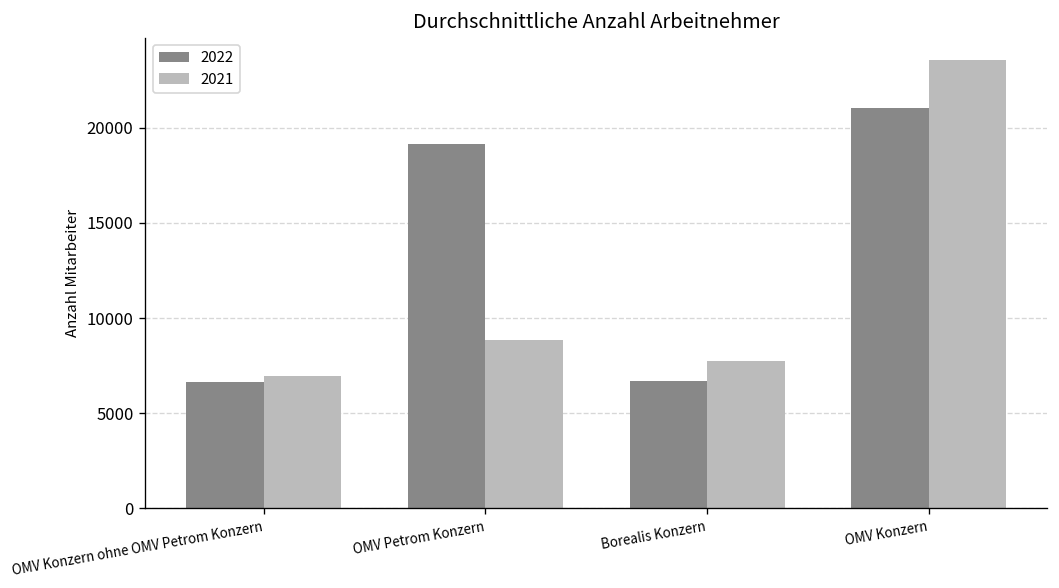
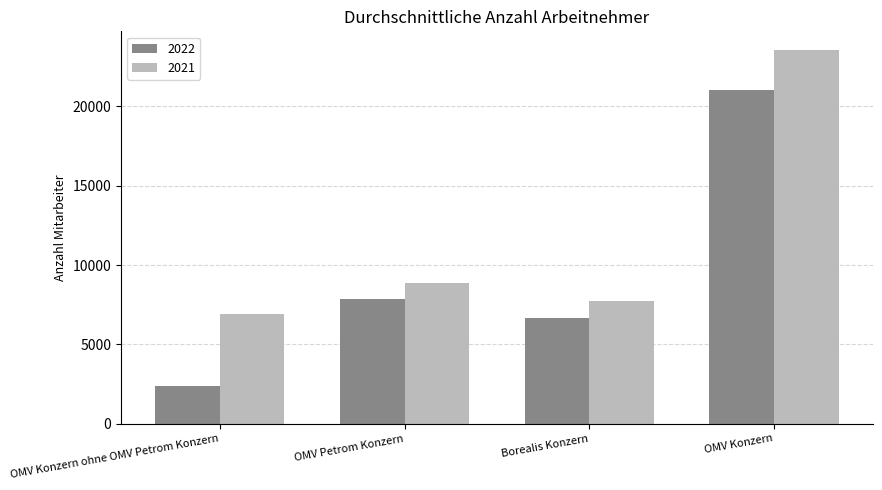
2022, OMV Konzern ohne OMV Petrom Konzern: 6700 -> 2400
2022, OMV Petrom Konzern: 19100 -> 7800
